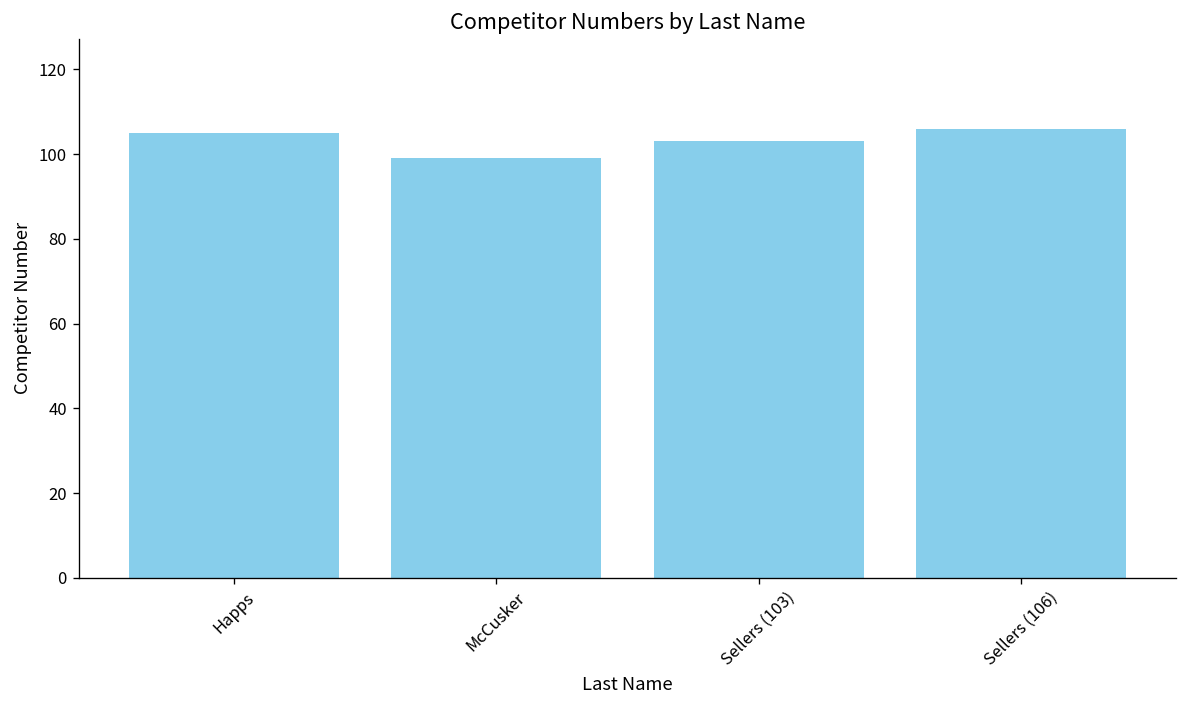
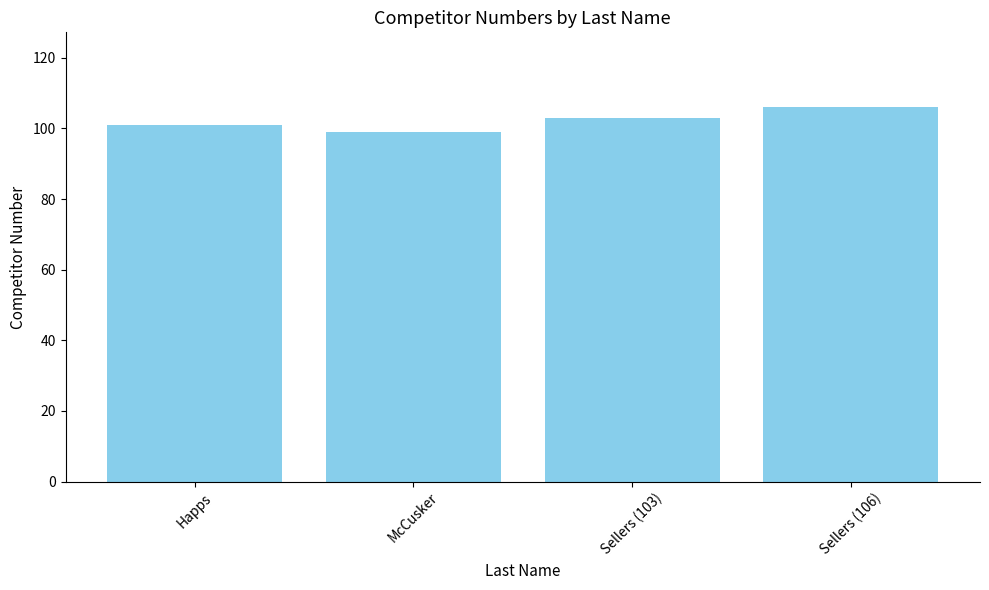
Happs: 105 -> 101
